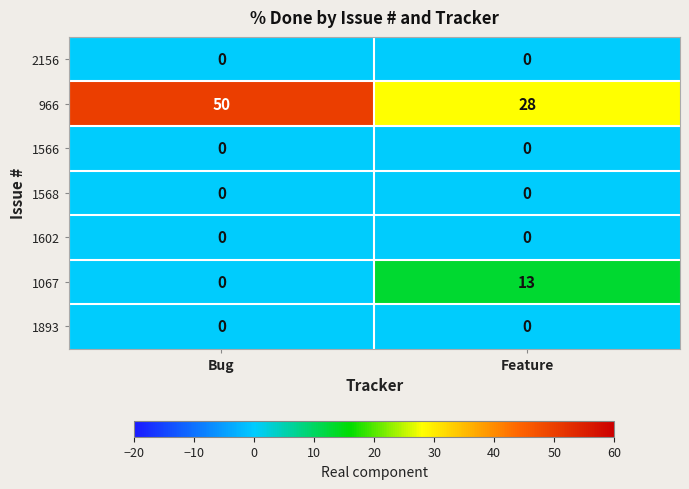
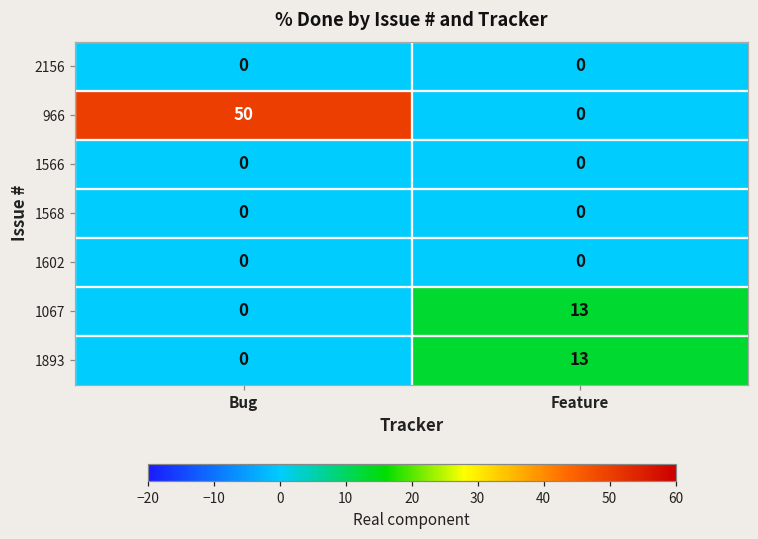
966, Feature: 28 -> 0
1893, Feature: 0 -> 13
